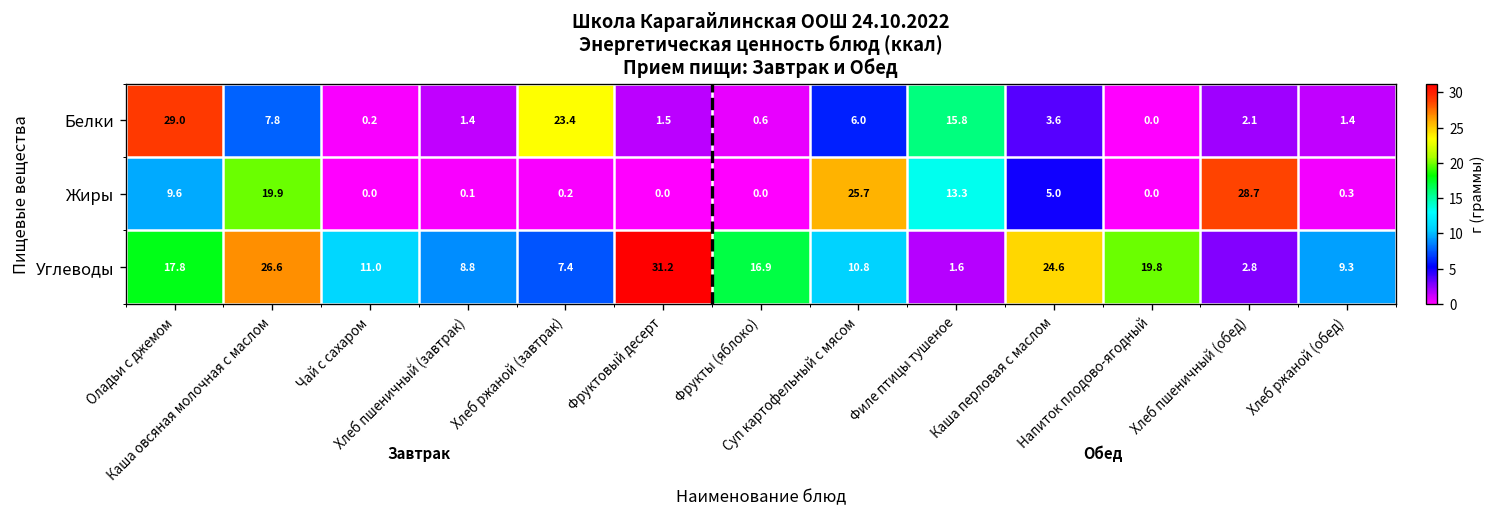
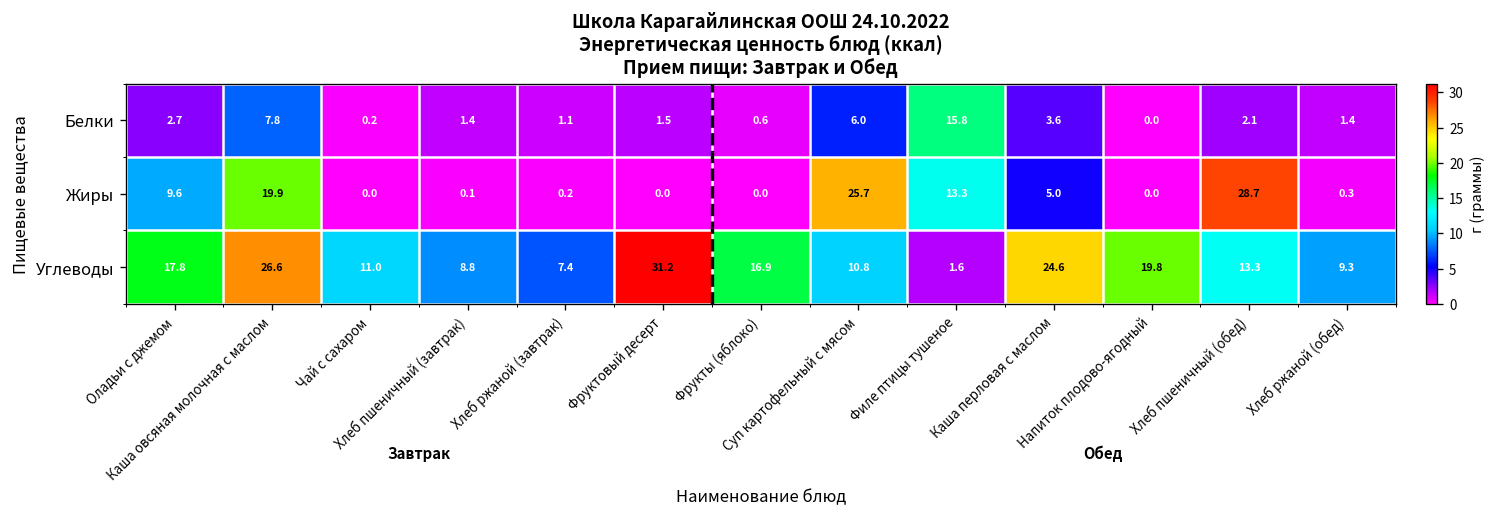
Белки, Оладьи с джемом: 29.0 -> 2.7
Белки, Хлеб ржаной (завтрак): 23.4 -> 1.1
Углеводы, Хлеб пшеничный (обед): 2.8 -> 13.3
